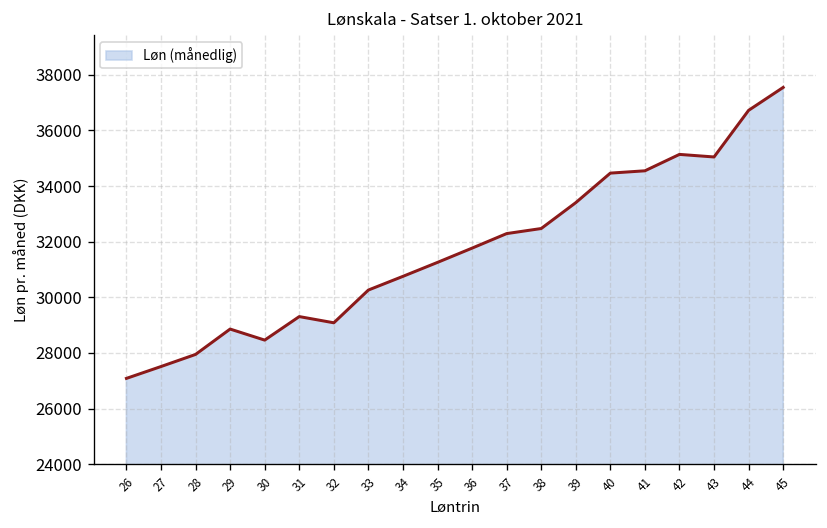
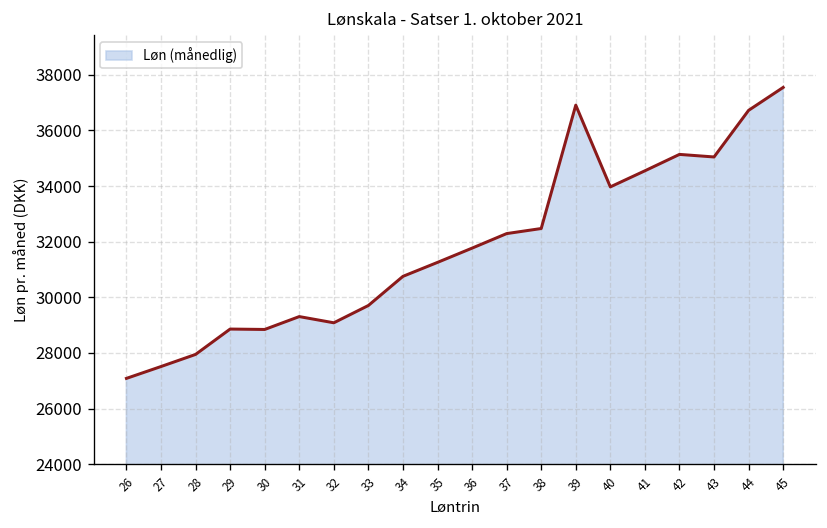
30: 28500 -> 28800
33: 30300 -> 29700
39: 33400 -> 36900
40: 34500 -> 34000
